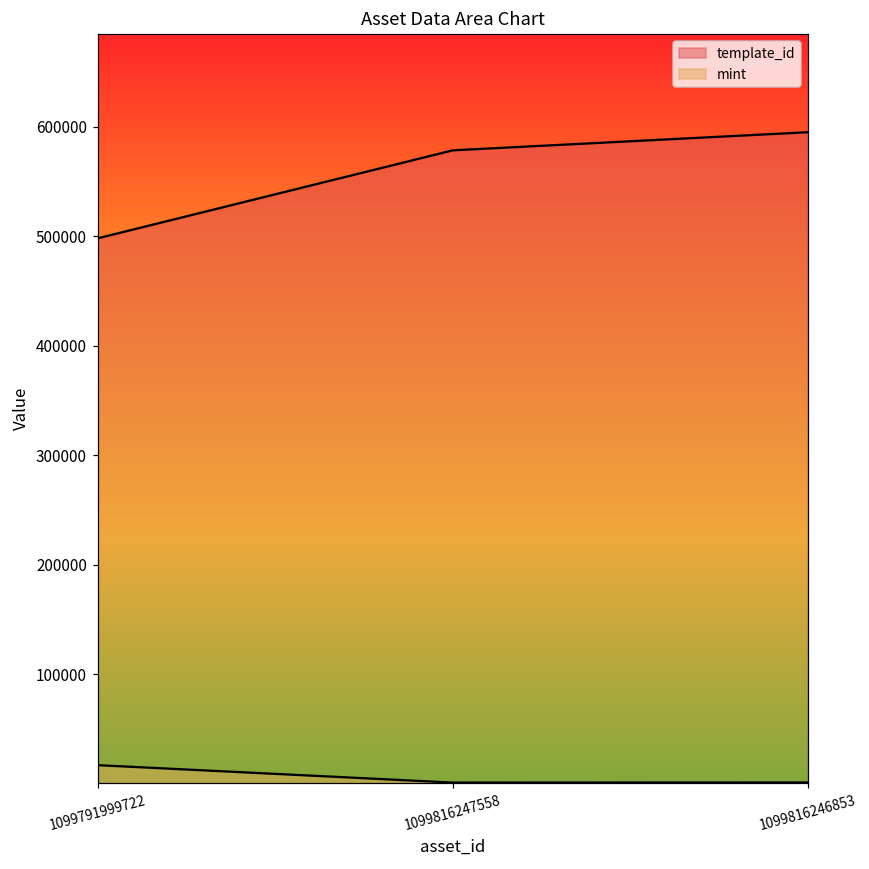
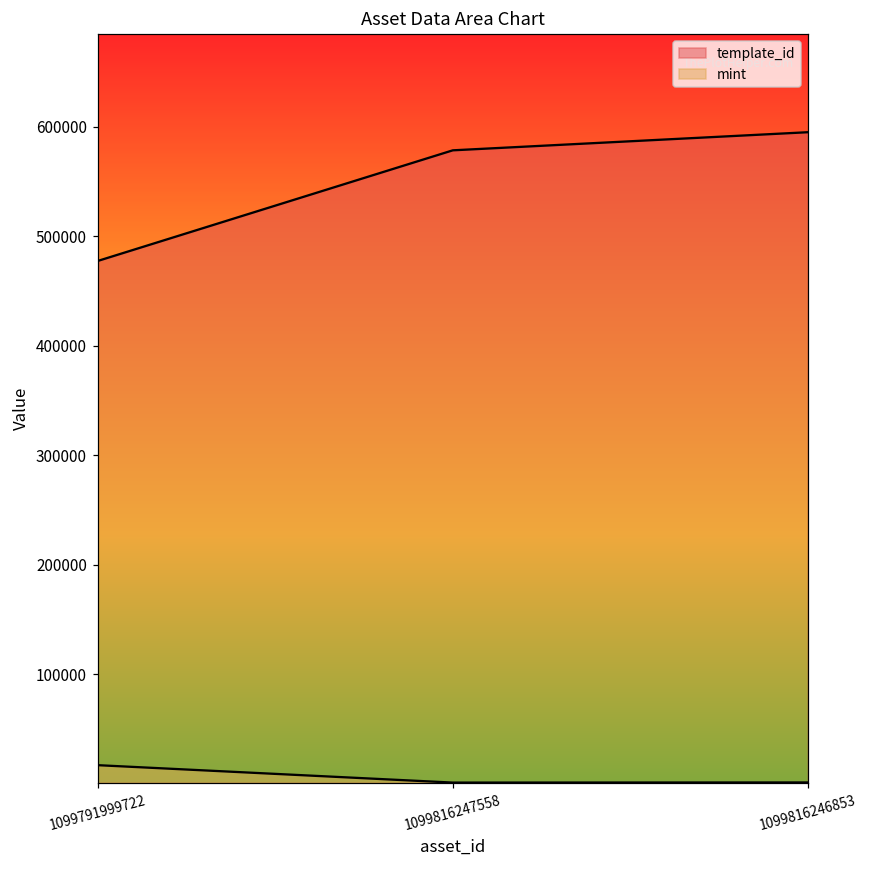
template_id, 1099791999722: 500000 -> 480000
